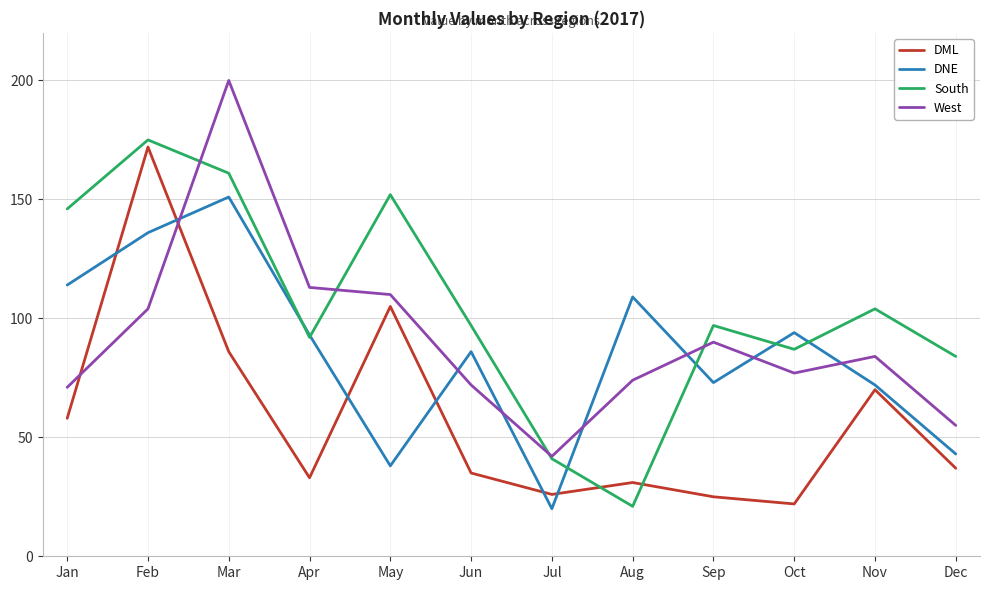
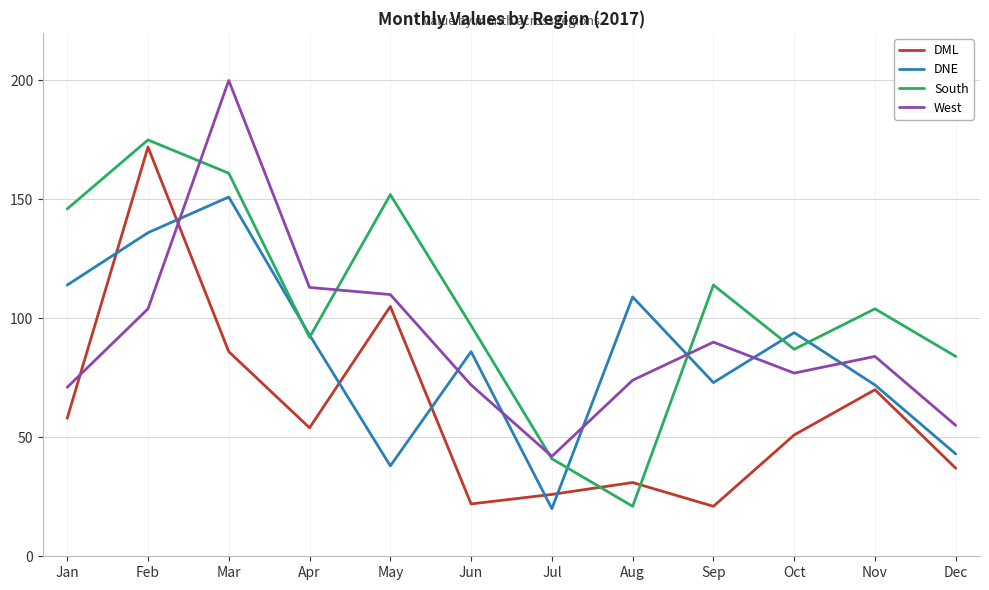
DML, Apr: 33 -> 54
DML, Jun: 35 -> 22
DML, Sep: 25 -> 21
South, Sep: 97 -> 114
DML, Oct: 22 -> 51
